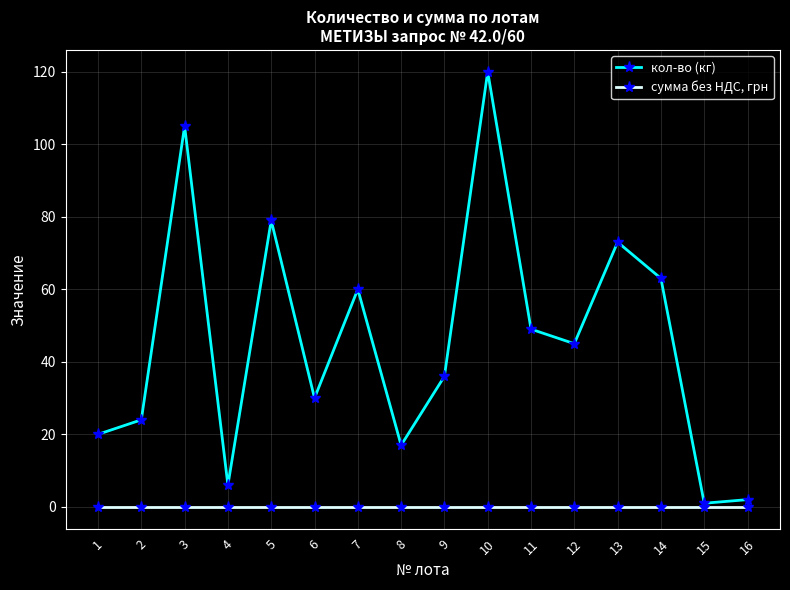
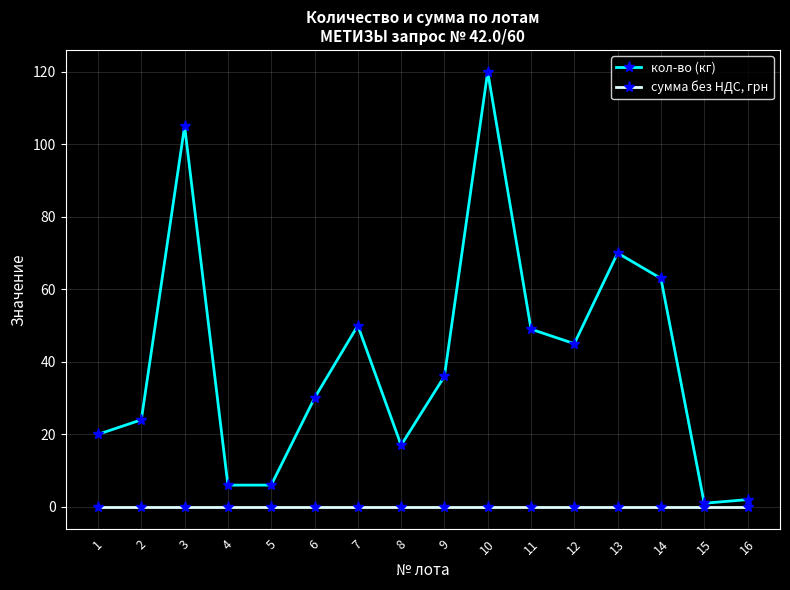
кол-во (кг), 5: 79 -> 6
кол-во (кг), 7: 60 -> 50
кол-во (кг), 13: 73 -> 70
